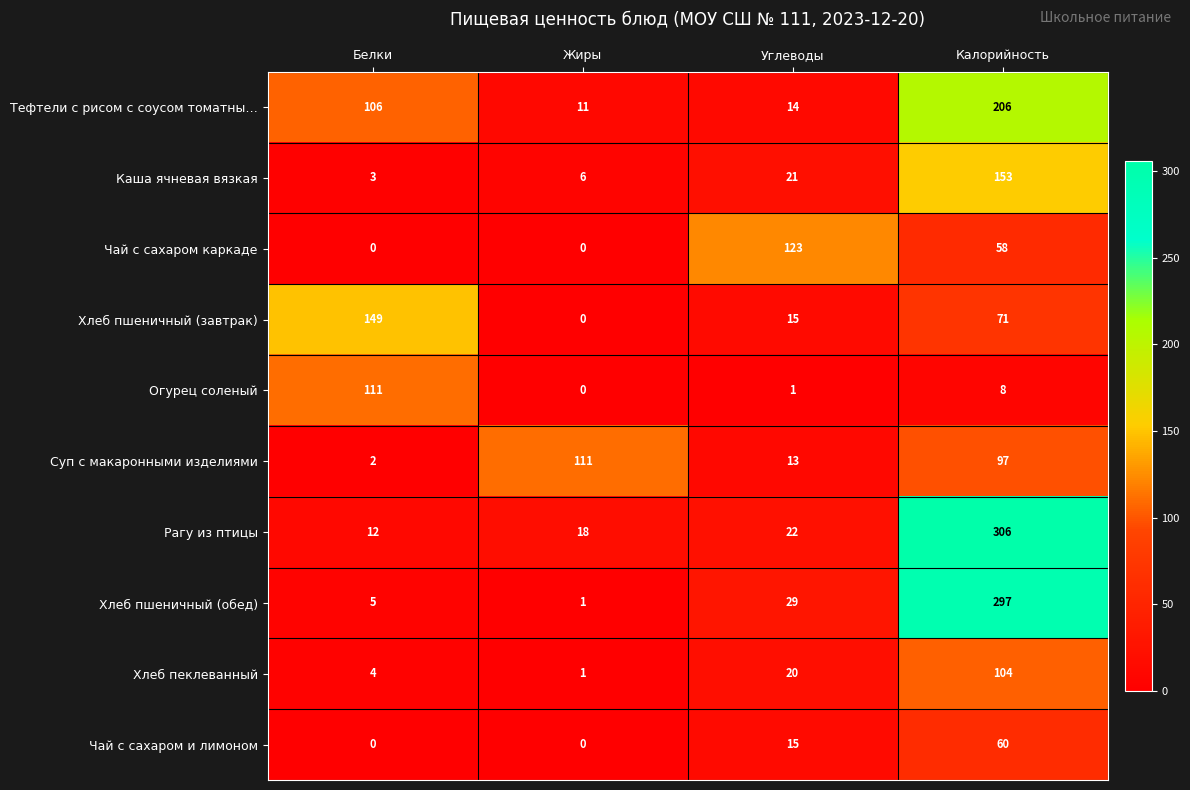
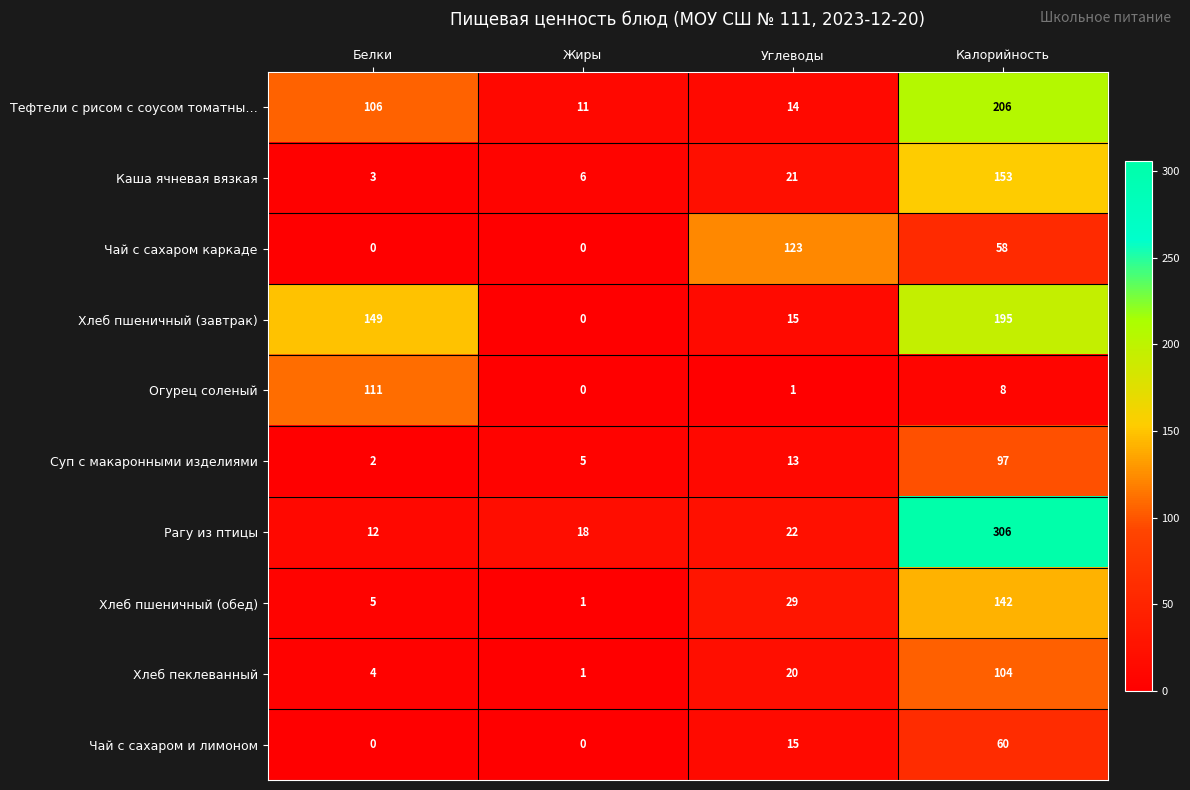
Хлеб пшеничный (завтрак), Калорийность: 71 -> 195
Суп с макаронными изделиями, Жиры: 111 -> 5
Хлеб пшеничный (обед), Калорийность: 297 -> 142
